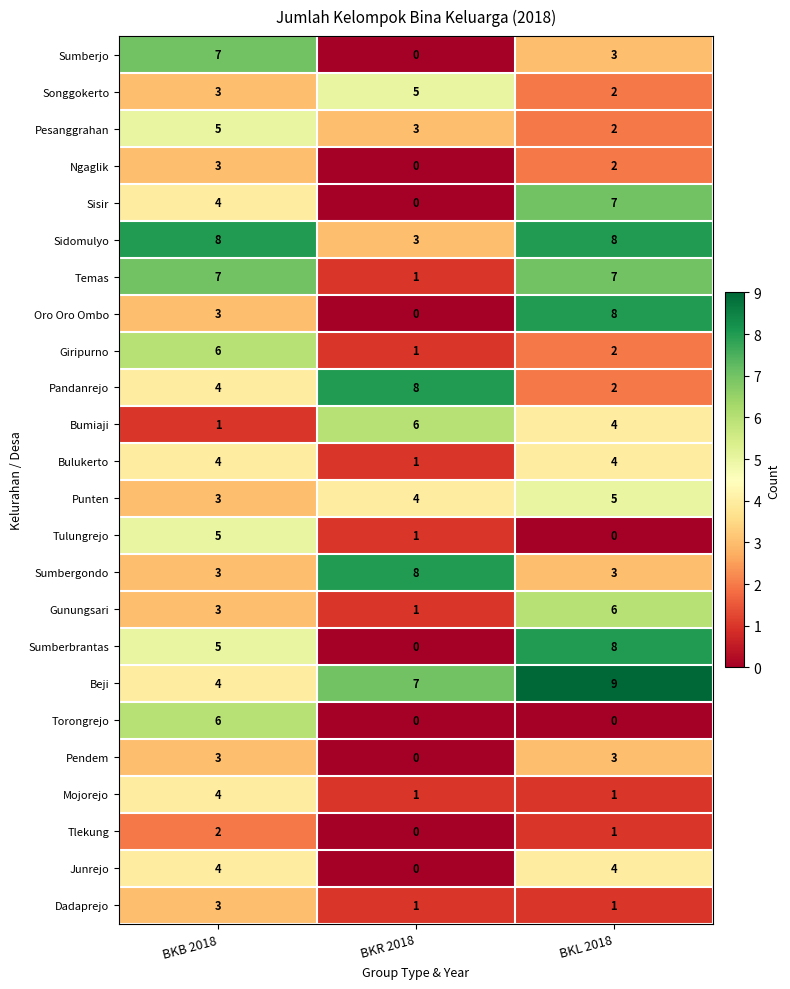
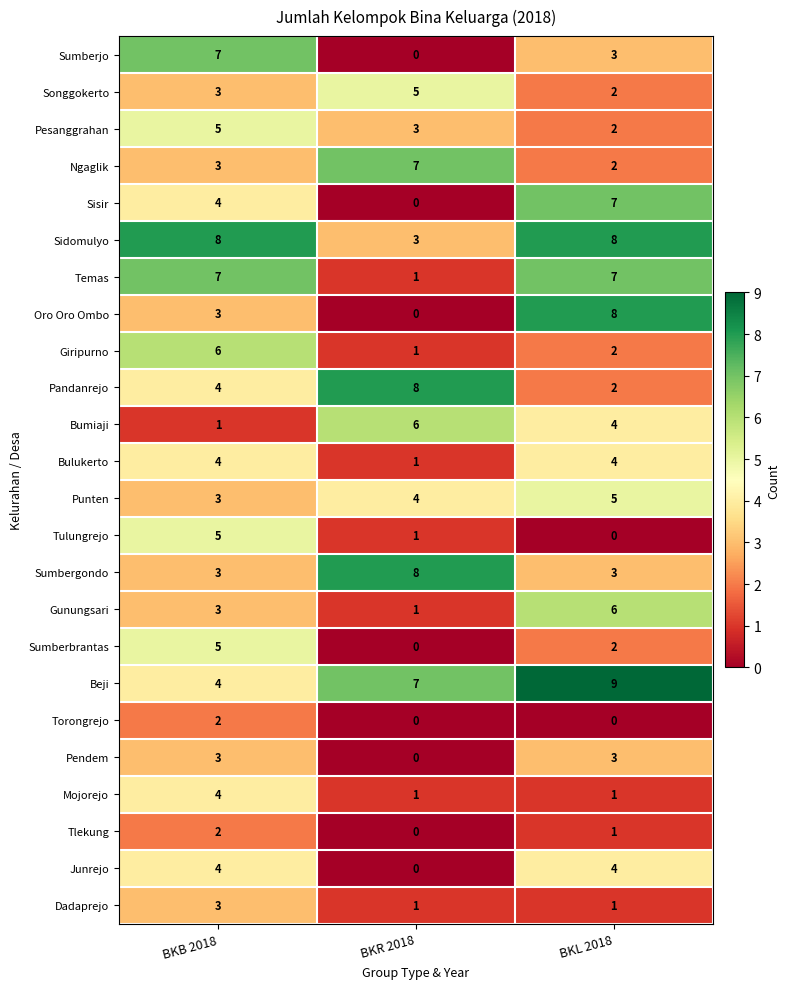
Ngaglik, BKR 2018: 0 -> 7
Sumberbrantas, BKL 2018: 8 -> 2
Torongrejo, BKB 2018: 6 -> 2
